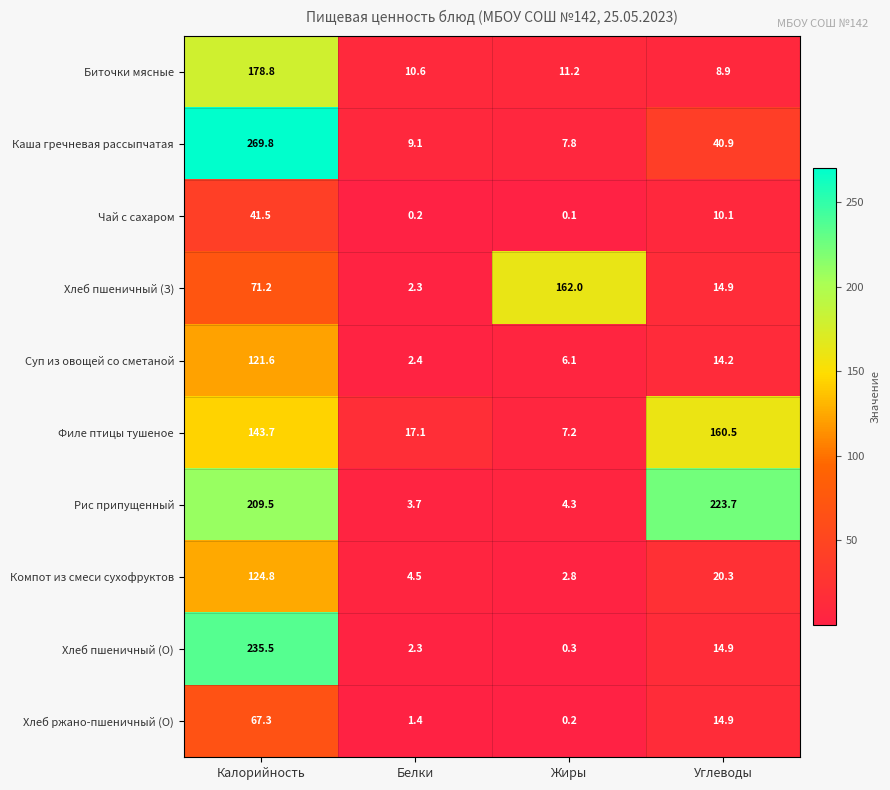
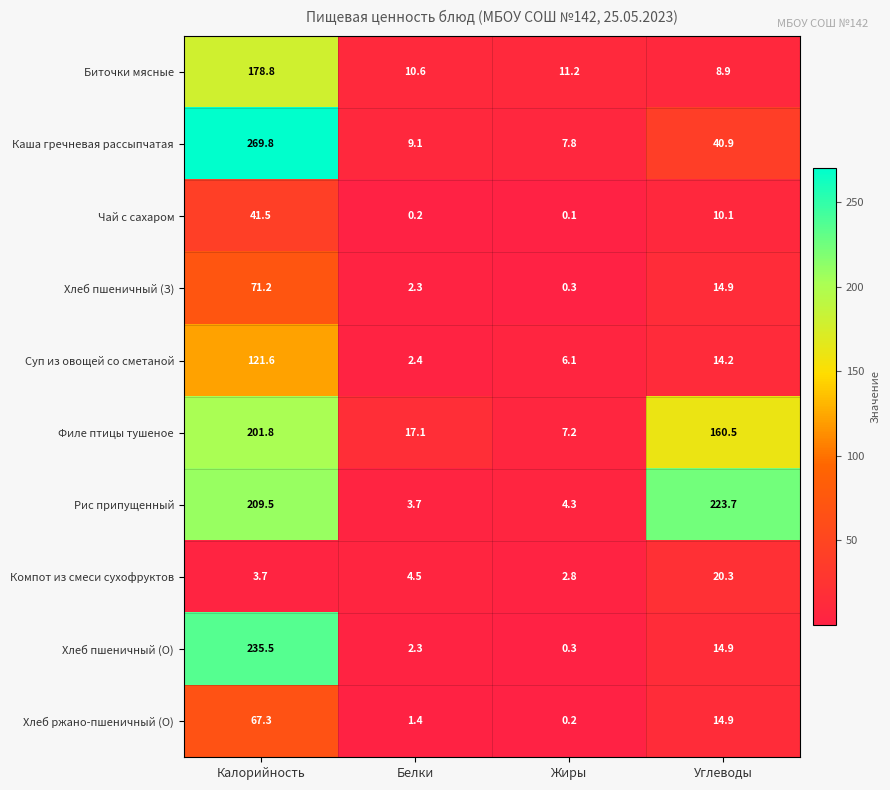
Хлеб пшеничный (З), Жиры: 162.0 -> 0.3
Филе птицы тушеное, Калорийность: 143.7 -> 201.8
Компот из смеси сухофруктов, Калорийность: 124.8 -> 3.7
